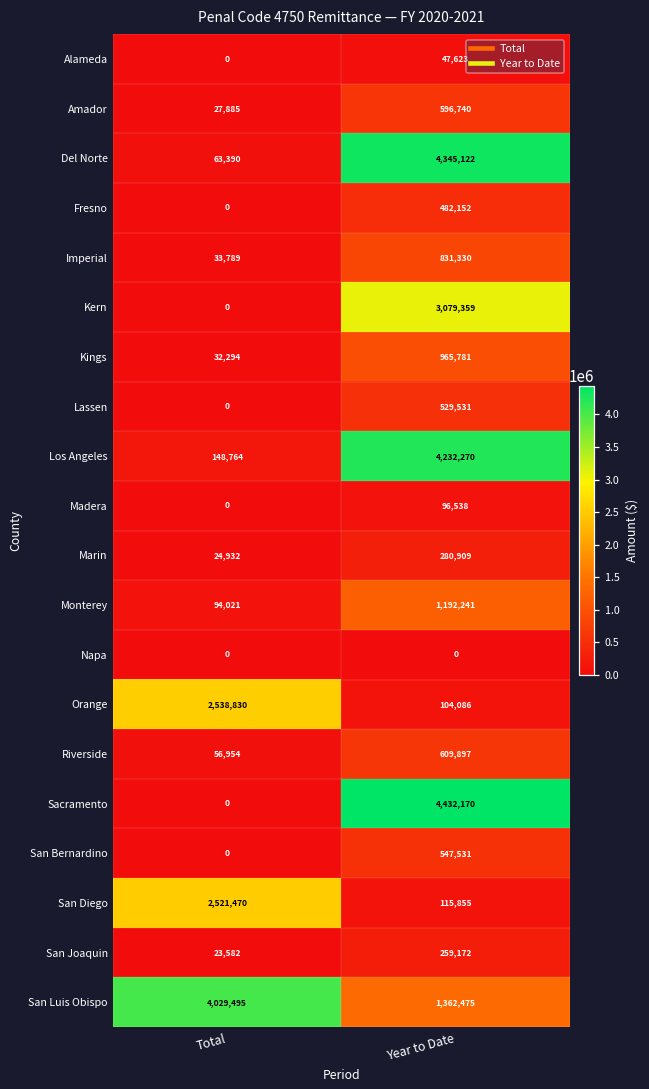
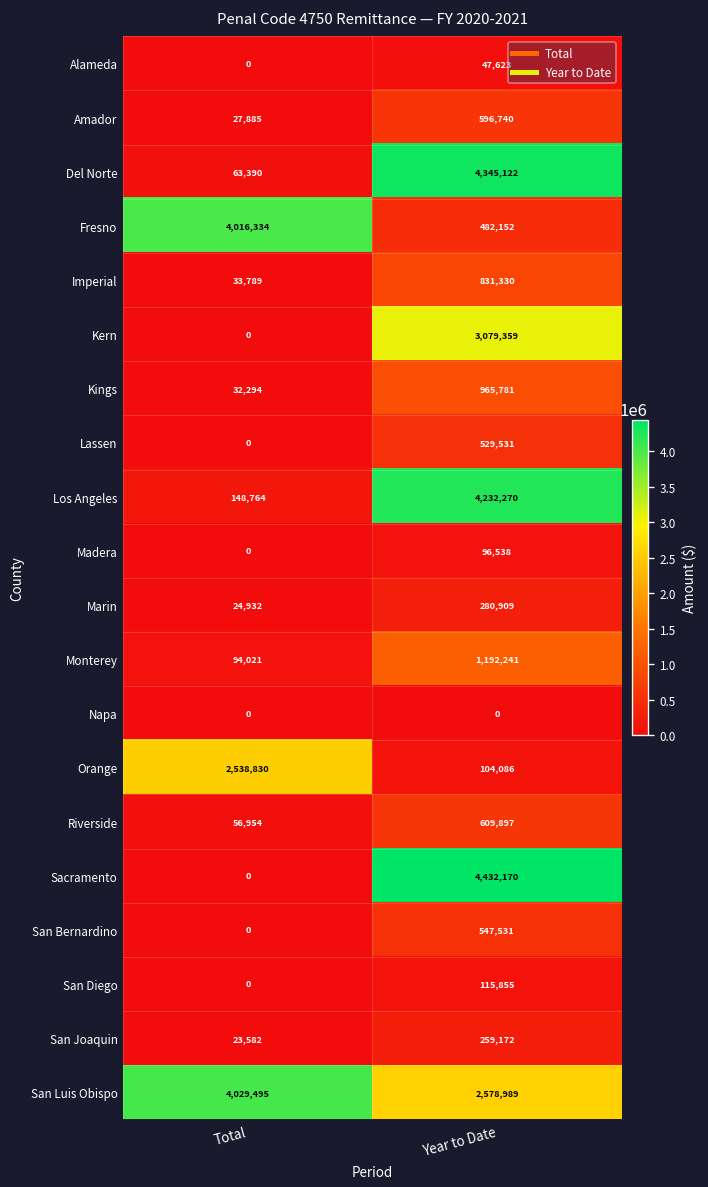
Fresno, Total: 0 -> 4,016,334
San Diego, Total: 2,521,470 -> 0
San Luis Obispo, Year to Date: 1,362,475 -> 2,578,989
